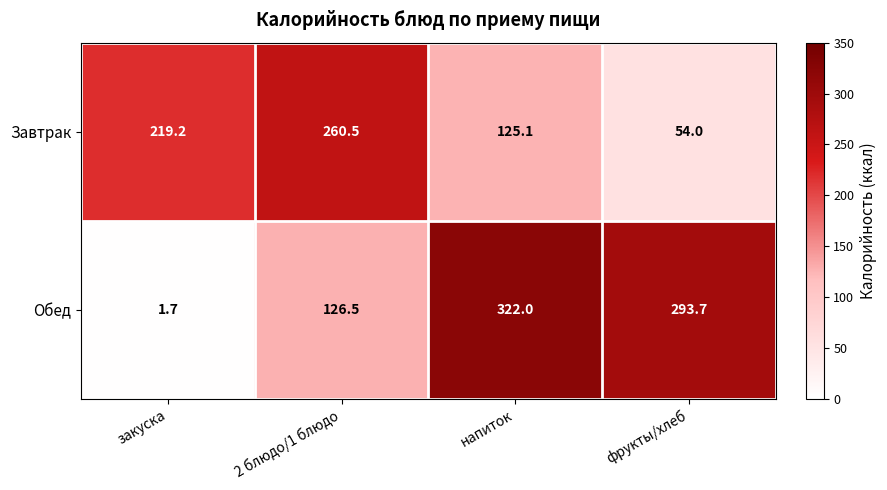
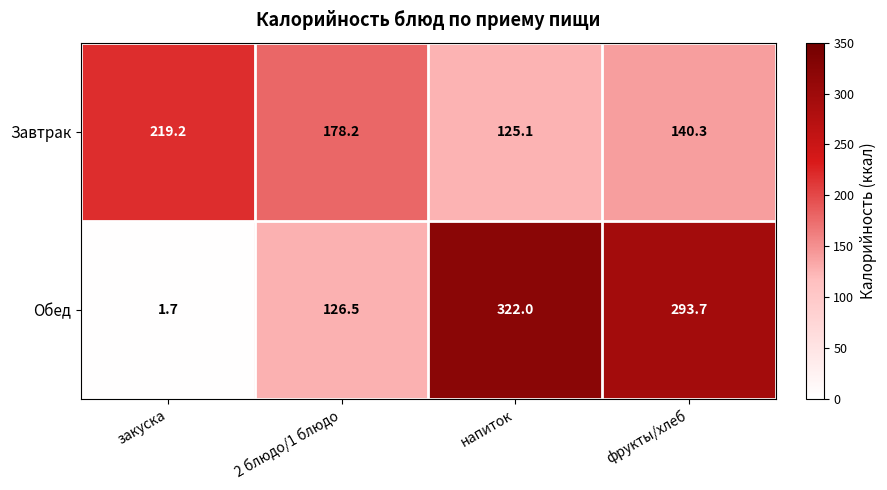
Завтрак, 2 блюдо/1 блюдо: 260.5 -> 178.2
Завтрак, фрукты/хлеб: 54.0 -> 140.3
